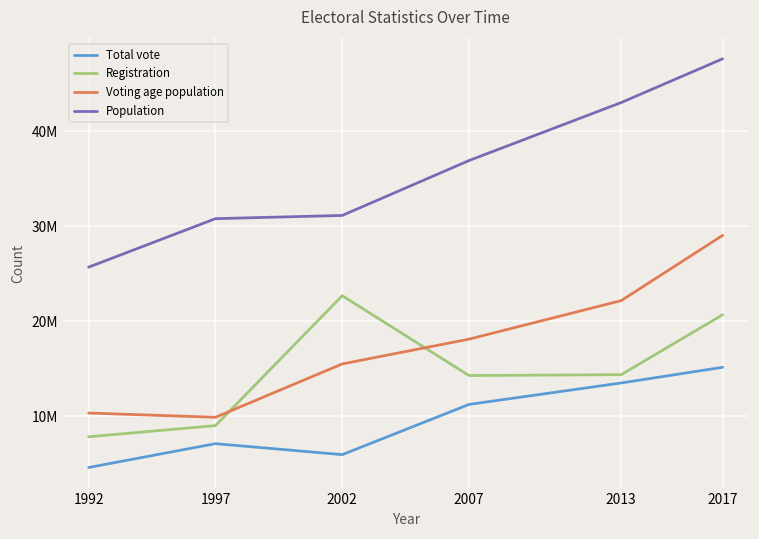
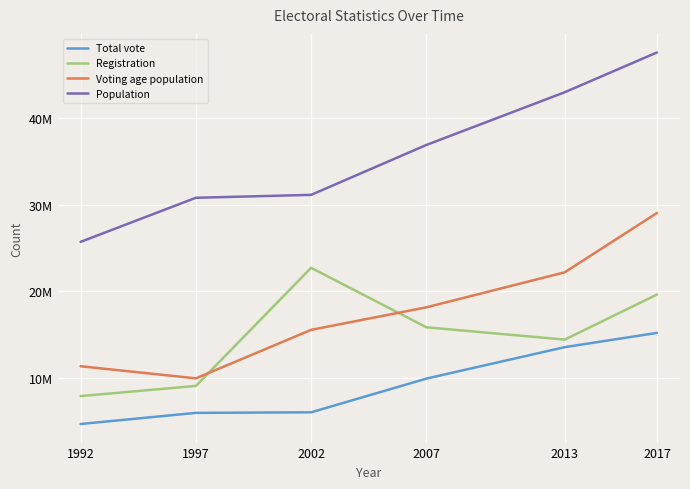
Voting age population, 1992: 10000000 -> 11000000
Total vote, 1997: 7000000 -> 6000000
Total vote, 2007: 11000000 -> 10000000
Registration, 2007: 14000000 -> 16000000
Registration, 2017: 21000000 -> 20000000
